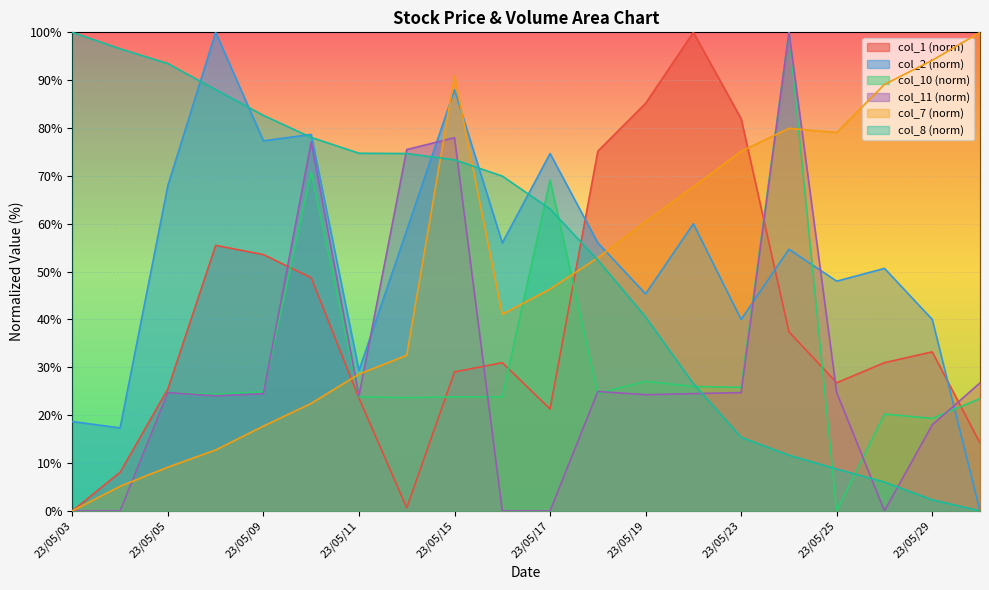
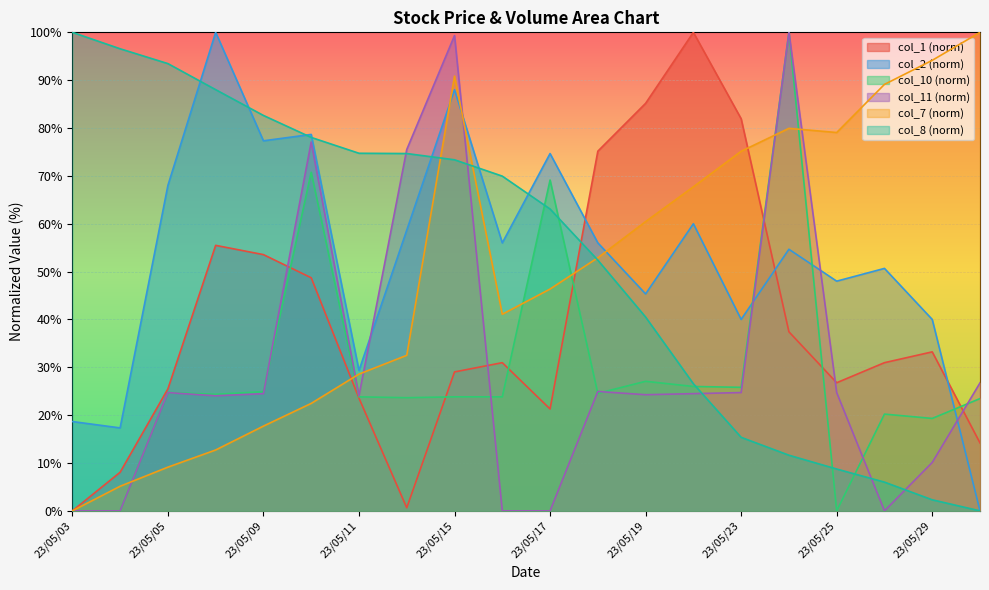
col_11 (norm), 23/05/15: 78% -> 99%
col_11 (norm), 23/05/29: 18% -> 10%
